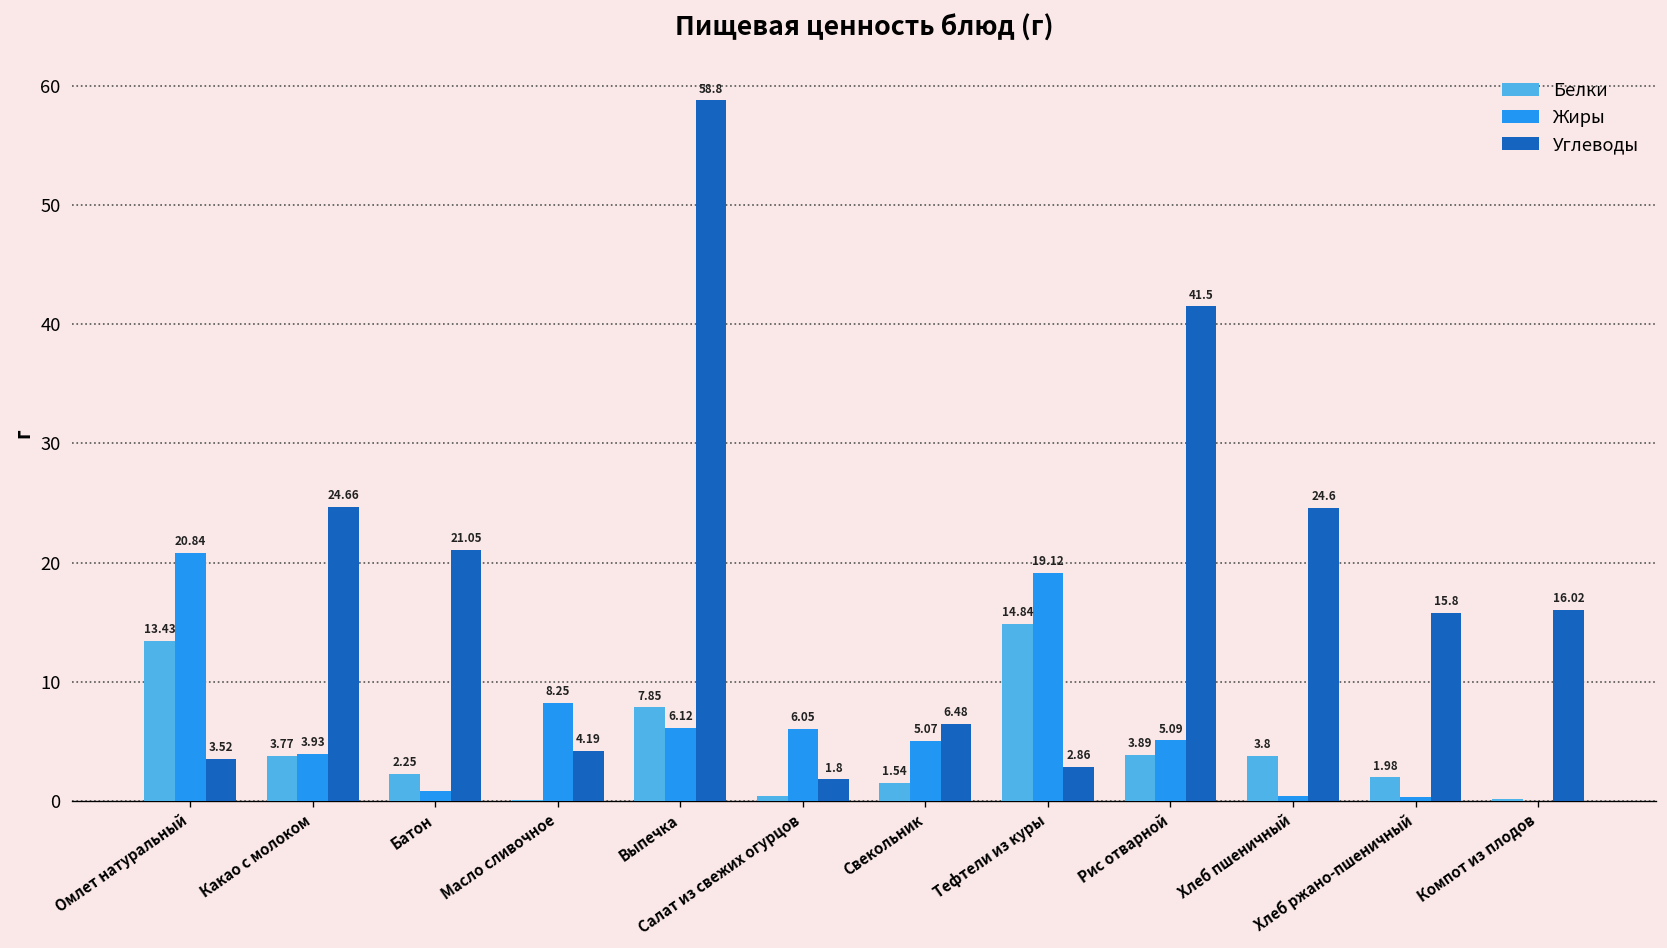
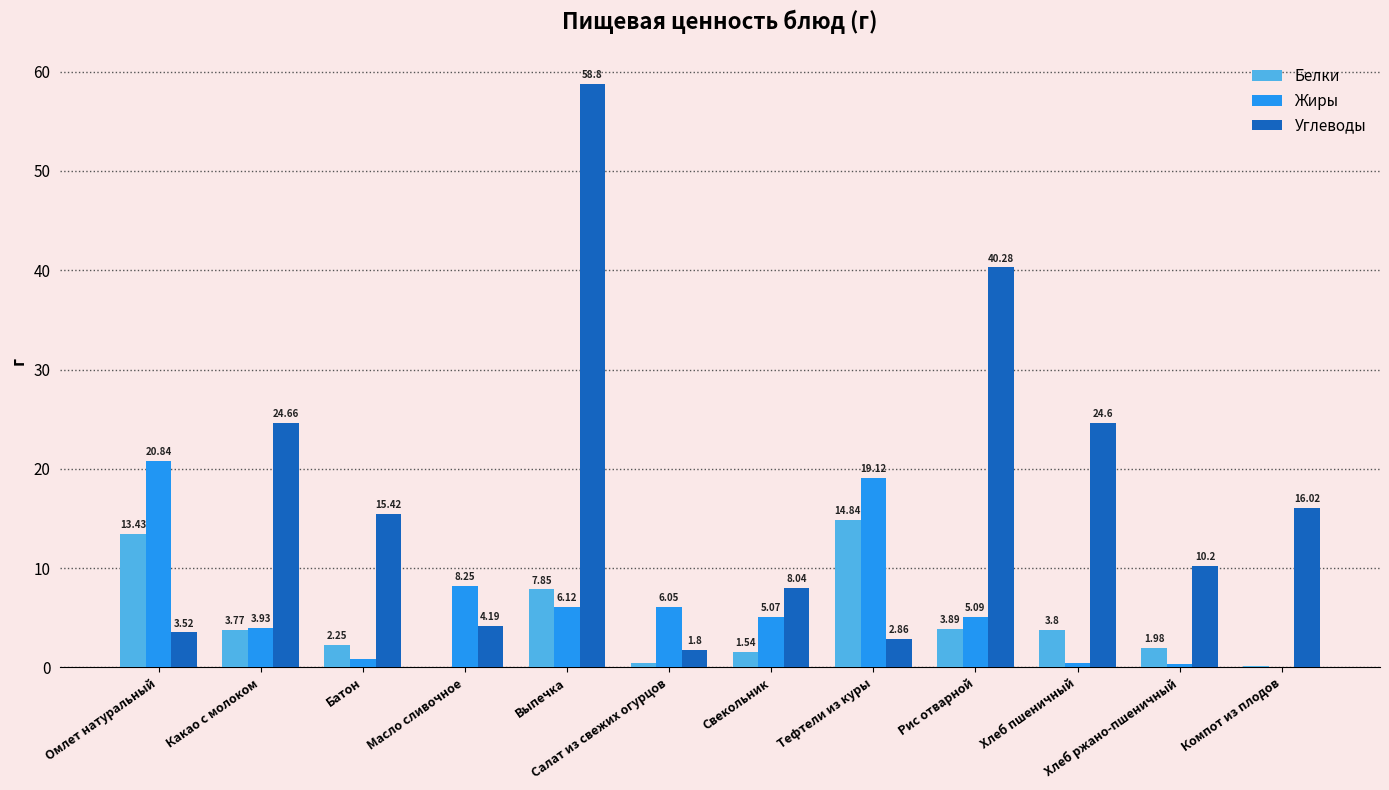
Углеводы, Батон: 21.05 -> 15.42
Углеводы, Свекольник: 6.48 -> 8.04
Углеводы, Рис отварной: 41.5 -> 40.28
Углеводы, Хлеб ржано-пшеничный: 15.8 -> 10.2
